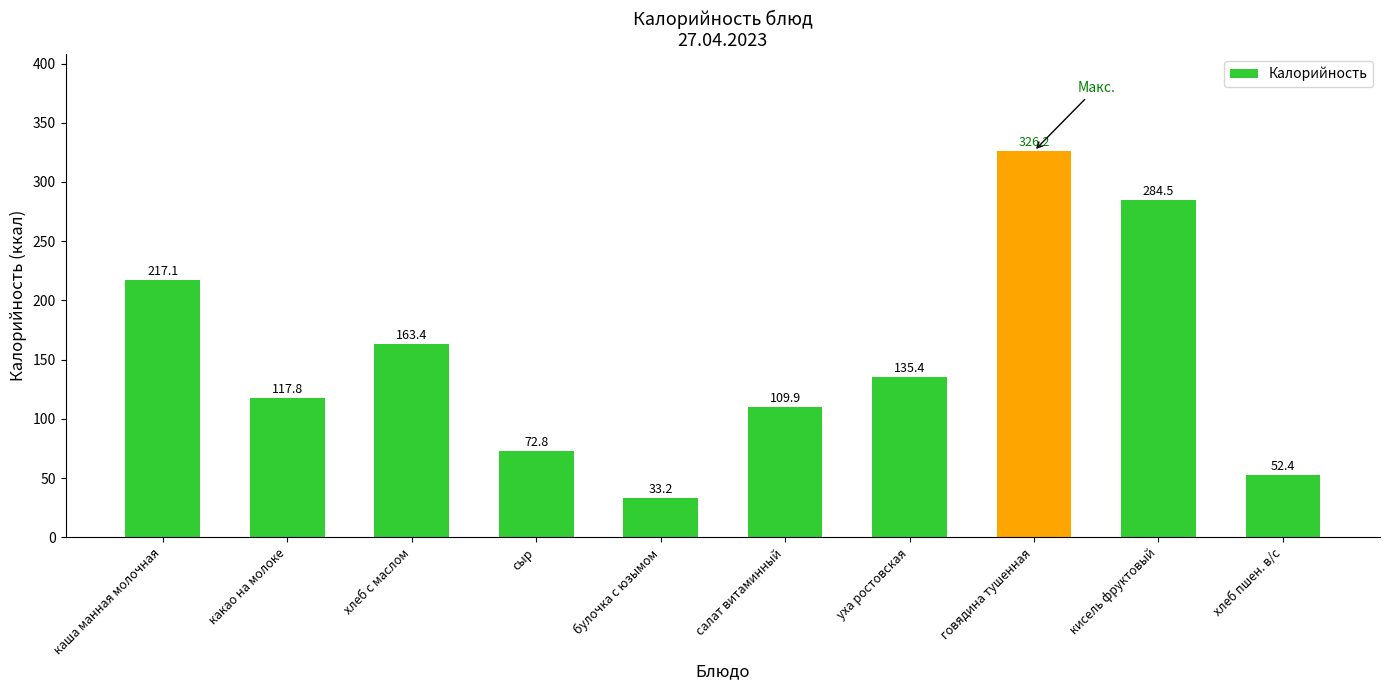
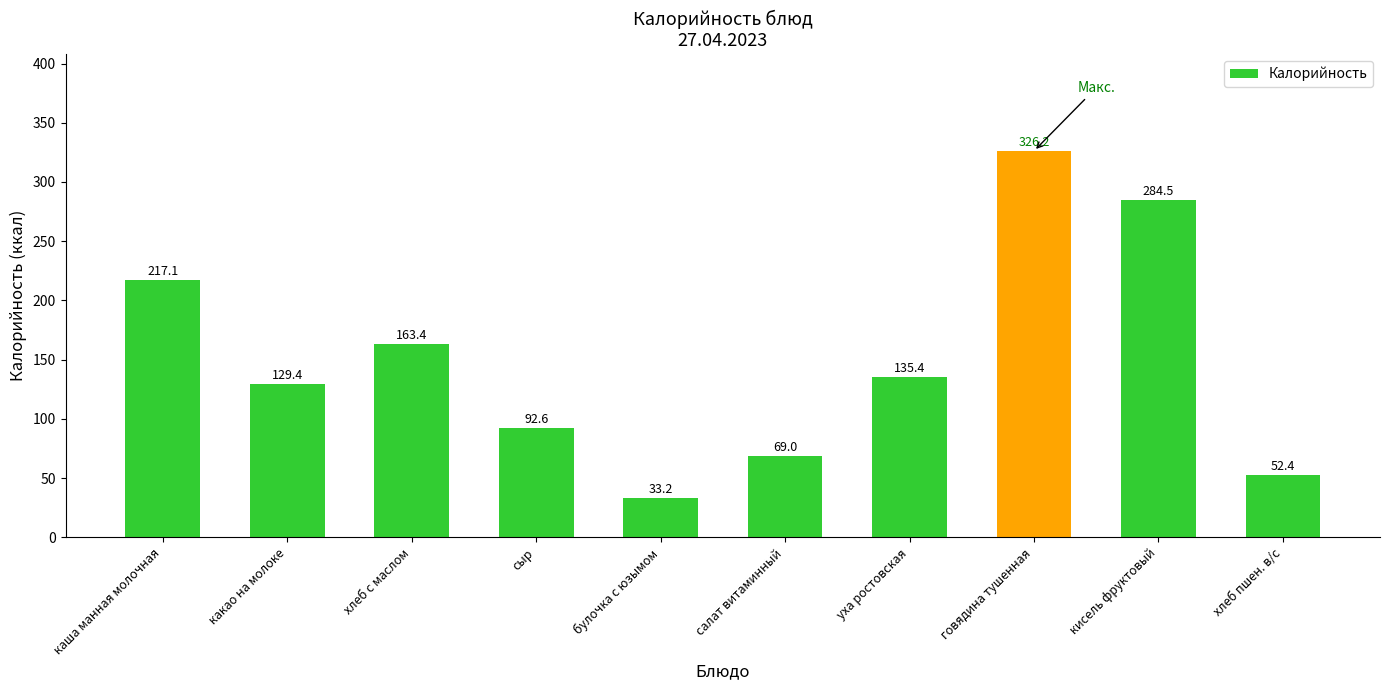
какао на молоке: 117.8 -> 129.4
сыр: 72.8 -> 92.6
салат витаминный: 109.9 -> 69.0
